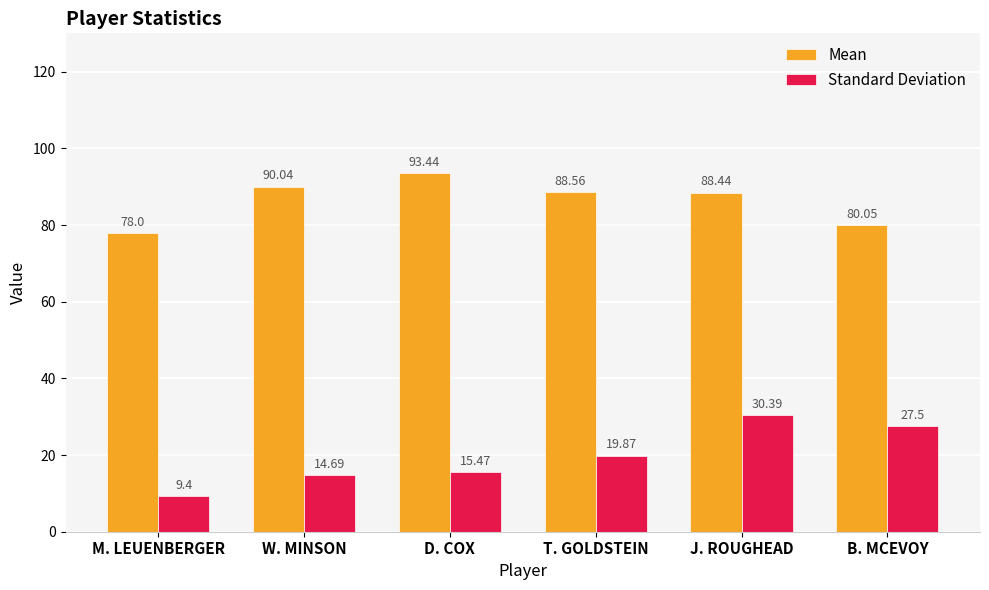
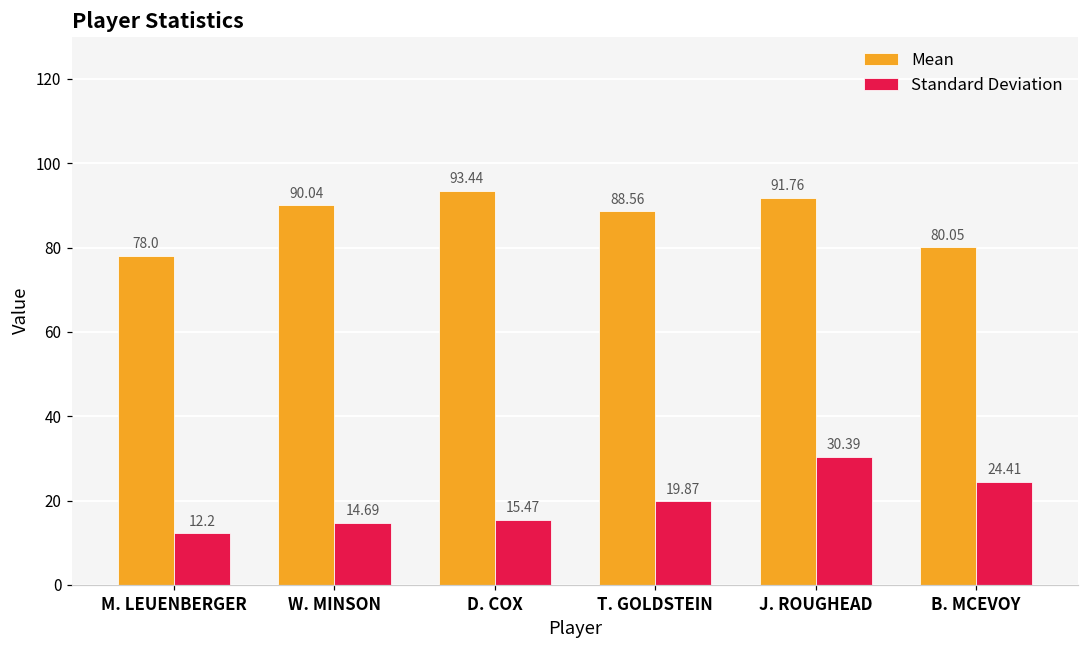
Standard Deviation, M. LEUENBERGER: 9.4 -> 12.2
Mean, J. ROUGHEAD: 88.44 -> 91.76
Standard Deviation, B. MCEVOY: 27.5 -> 24.41
